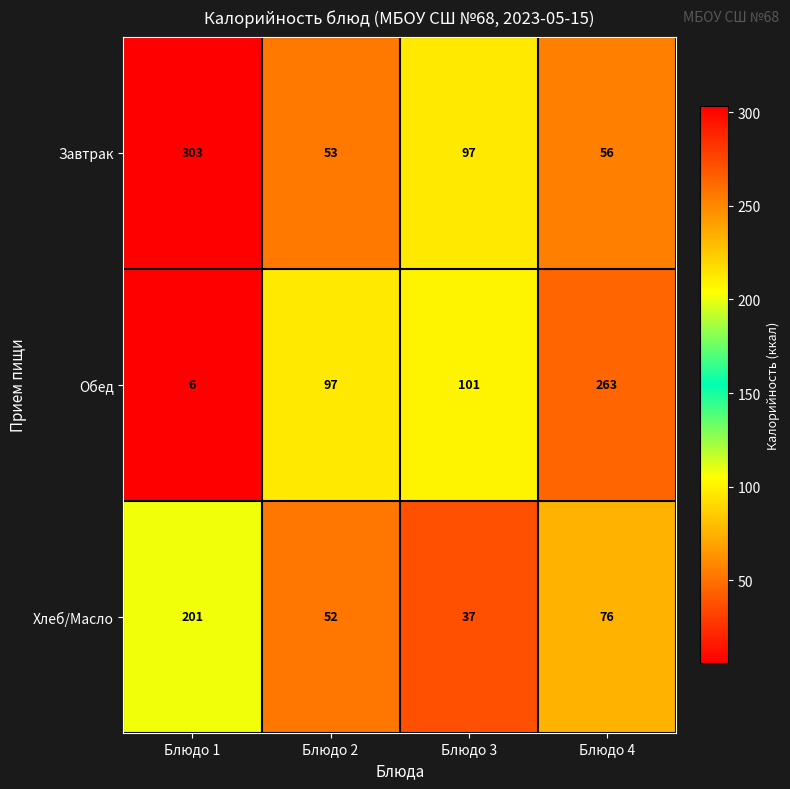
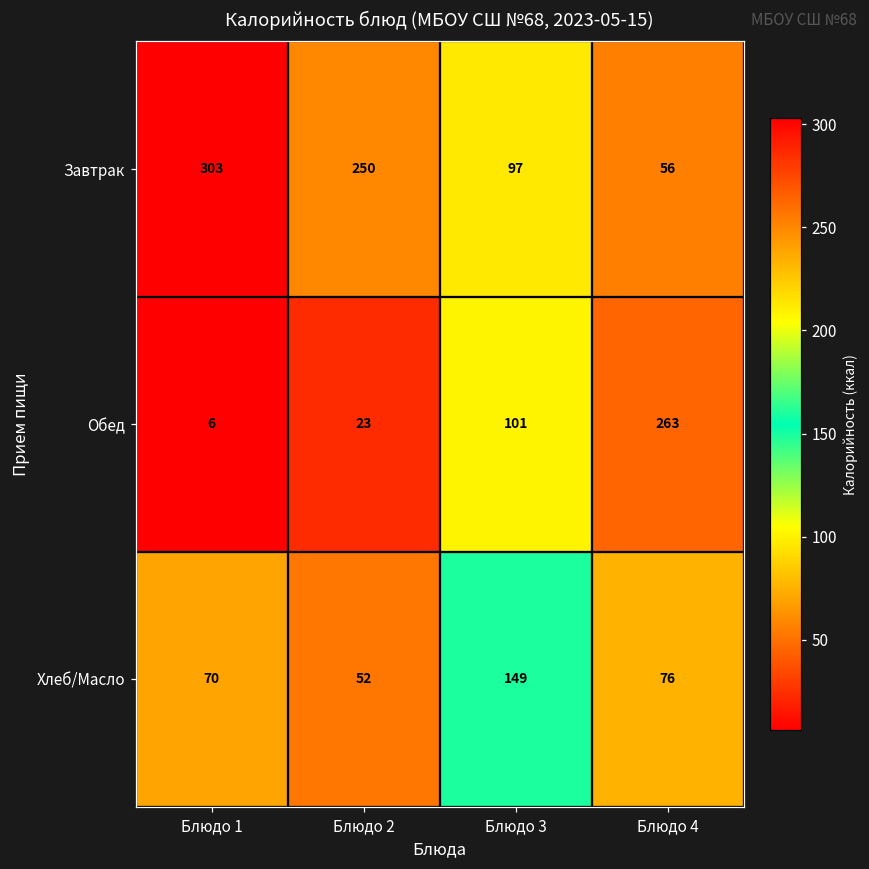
Завтрак, Блюдо 2: 53 -> 250
Обед, Блюдо 2: 97 -> 23
Хлеб/Масло, Блюдо 1: 201 -> 70
Хлеб/Масло, Блюдо 3: 37 -> 149
